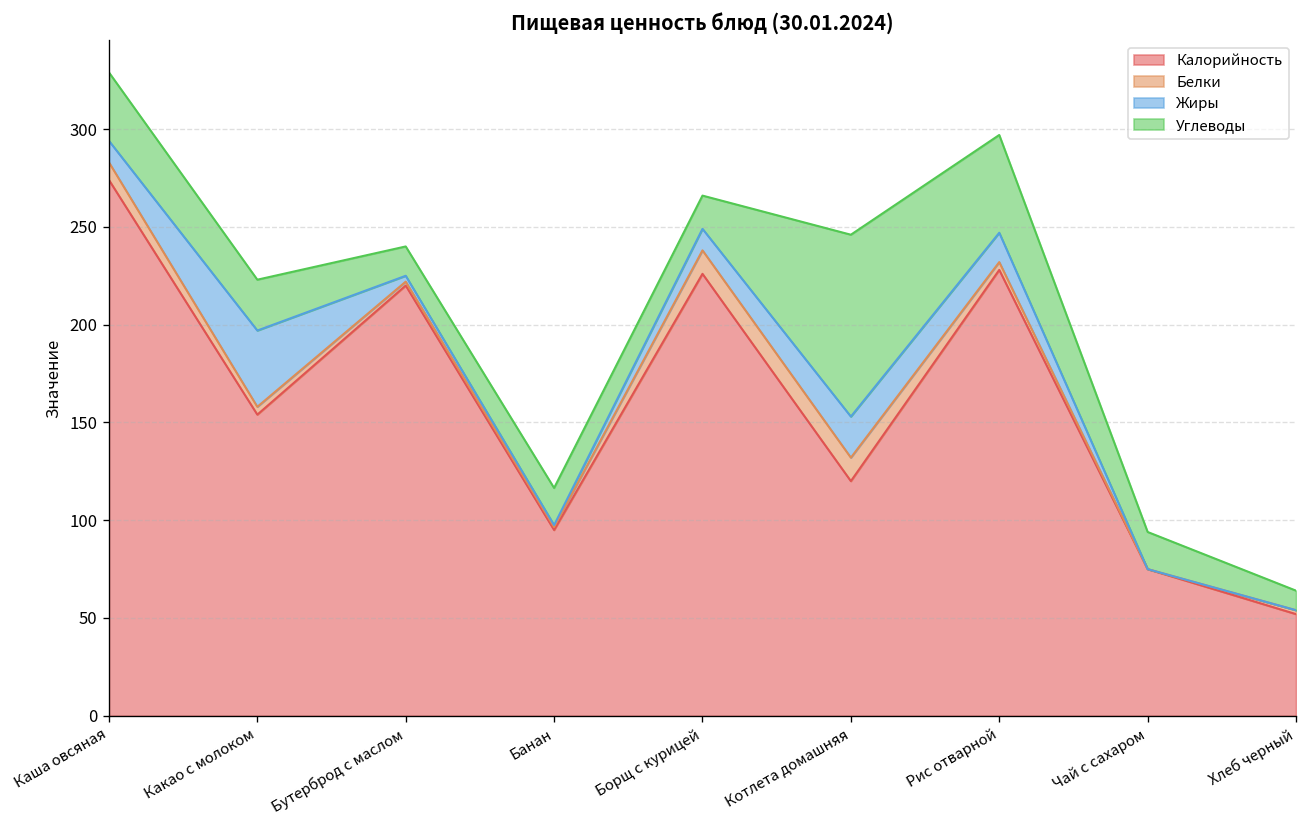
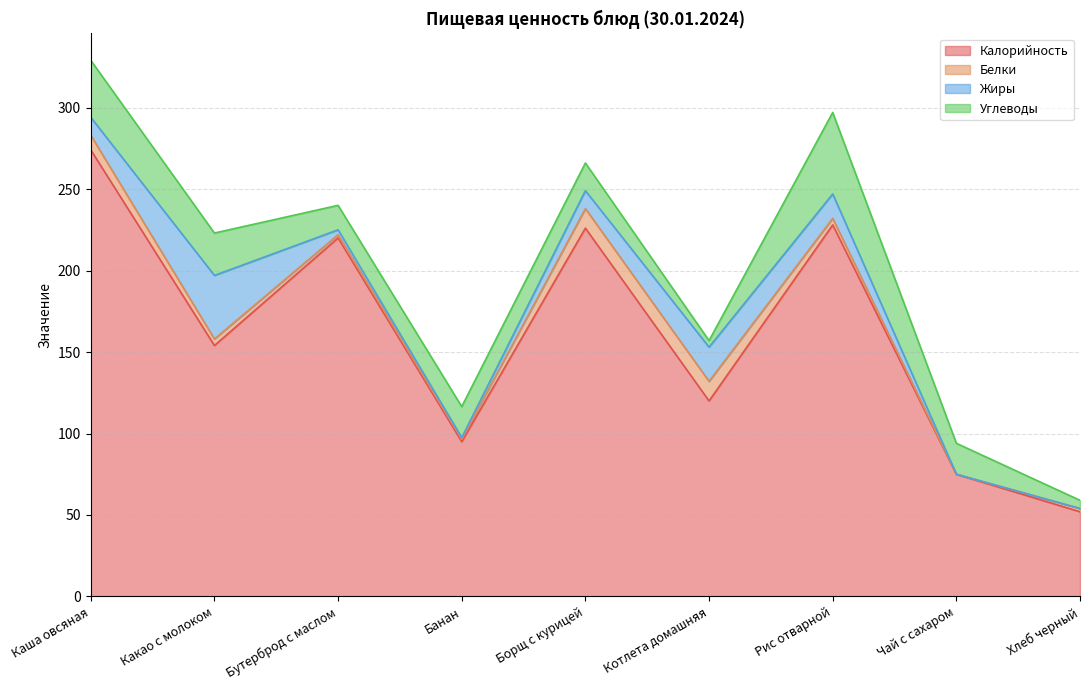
Углеводы, Котлета домашняя: 93 -> 4
Углеводы, Хлеб черный: 10 -> 5
